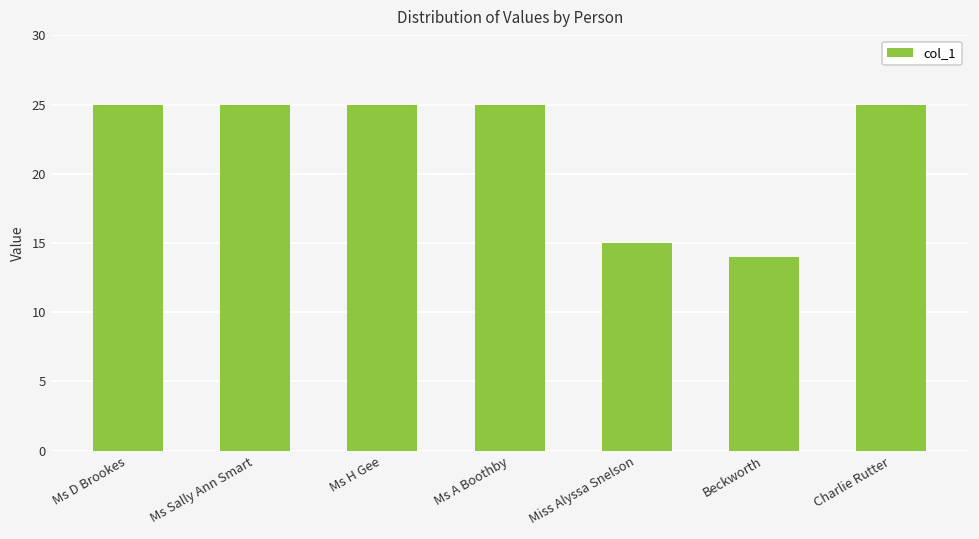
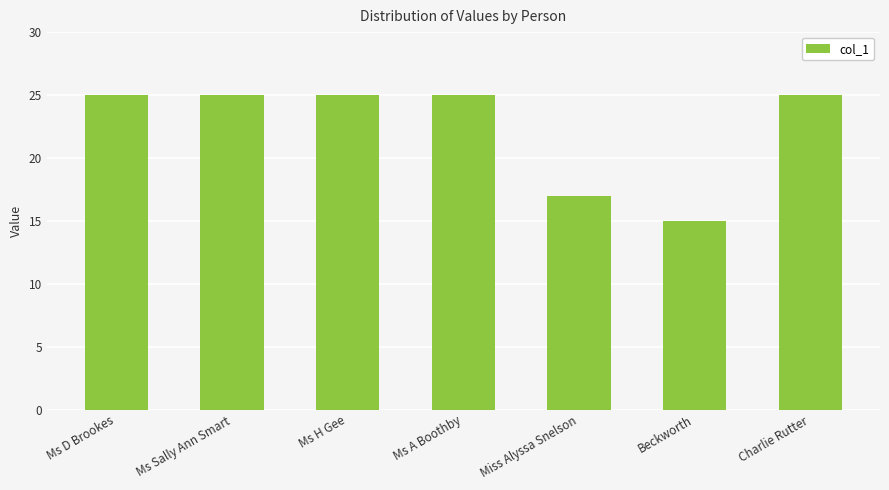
Miss Alyssa Snelson: 15 -> 17
Beckworth: 14 -> 15
